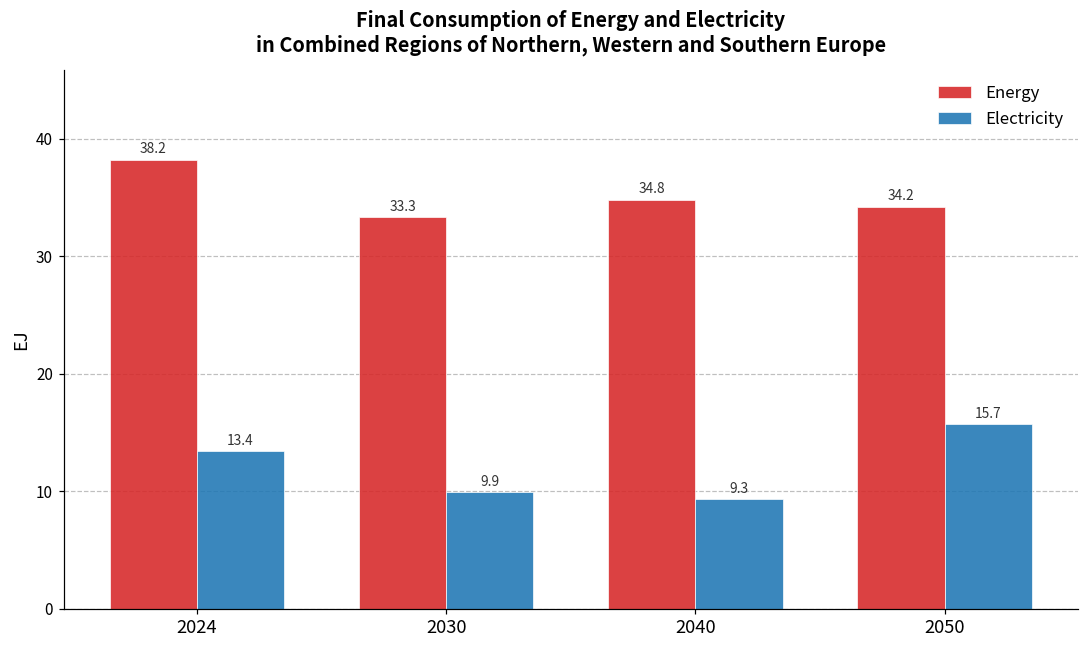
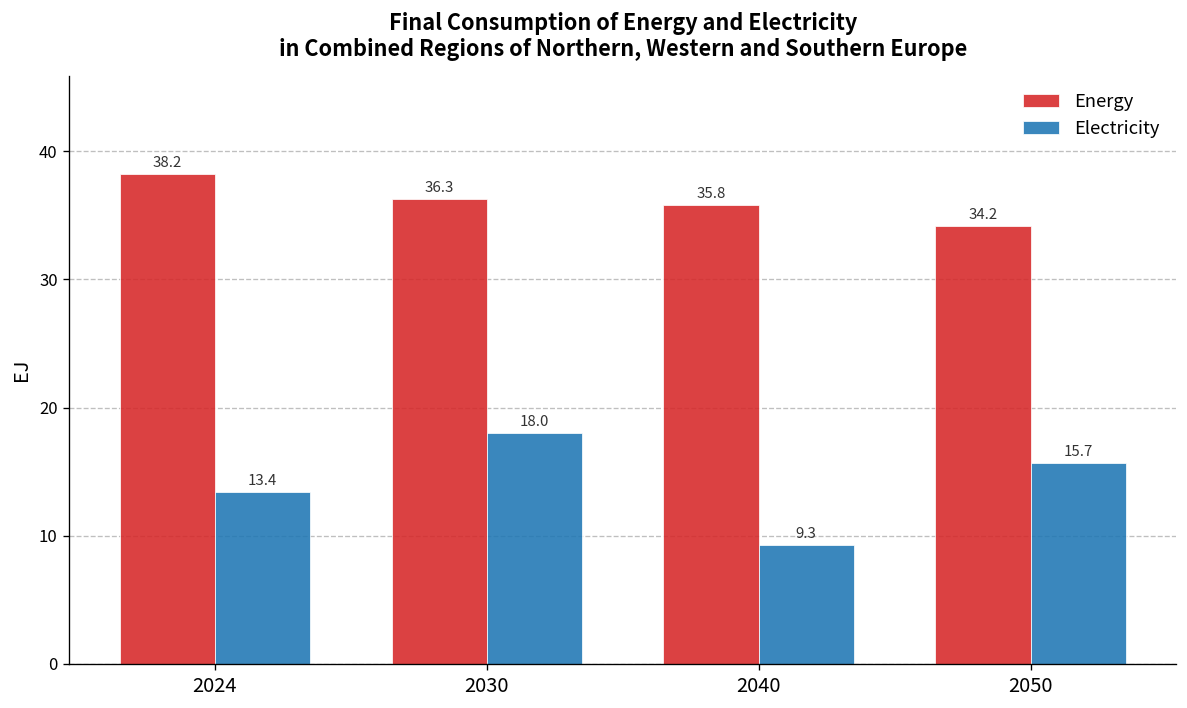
Energy, 2030: 33.3 -> 36.3
Electricity, 2030: 9.9 -> 18.0
Energy, 2040: 34.8 -> 35.8
